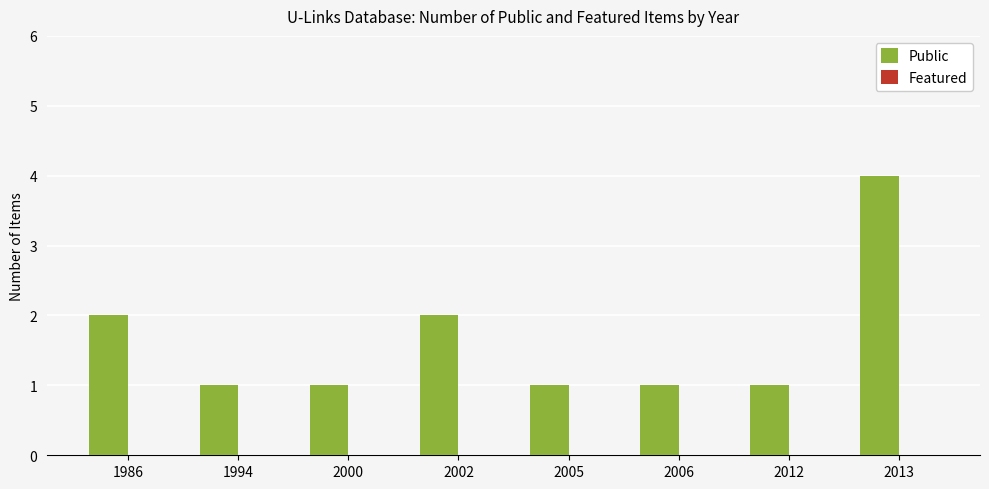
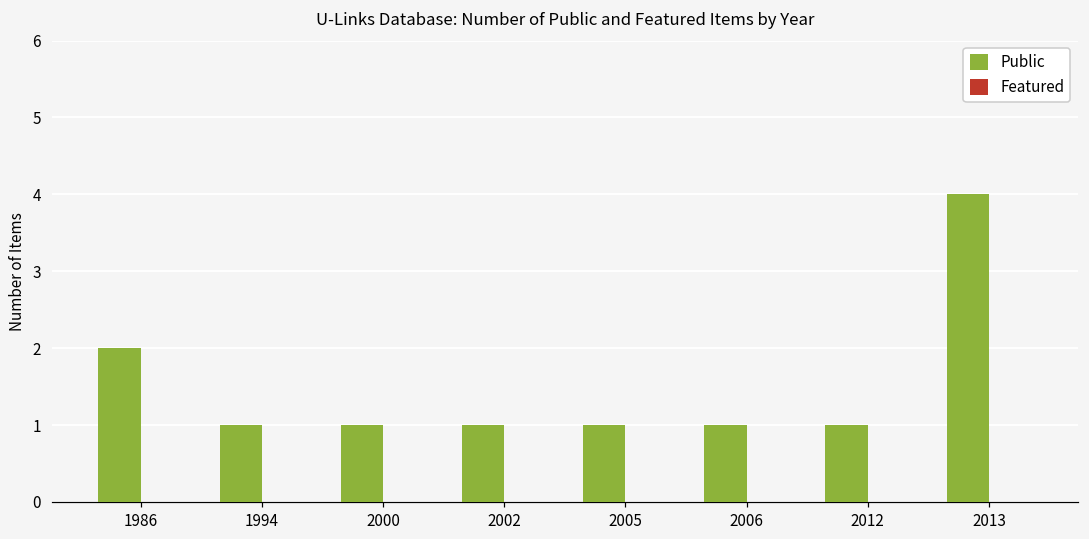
Public, 2002: 2 -> 1
